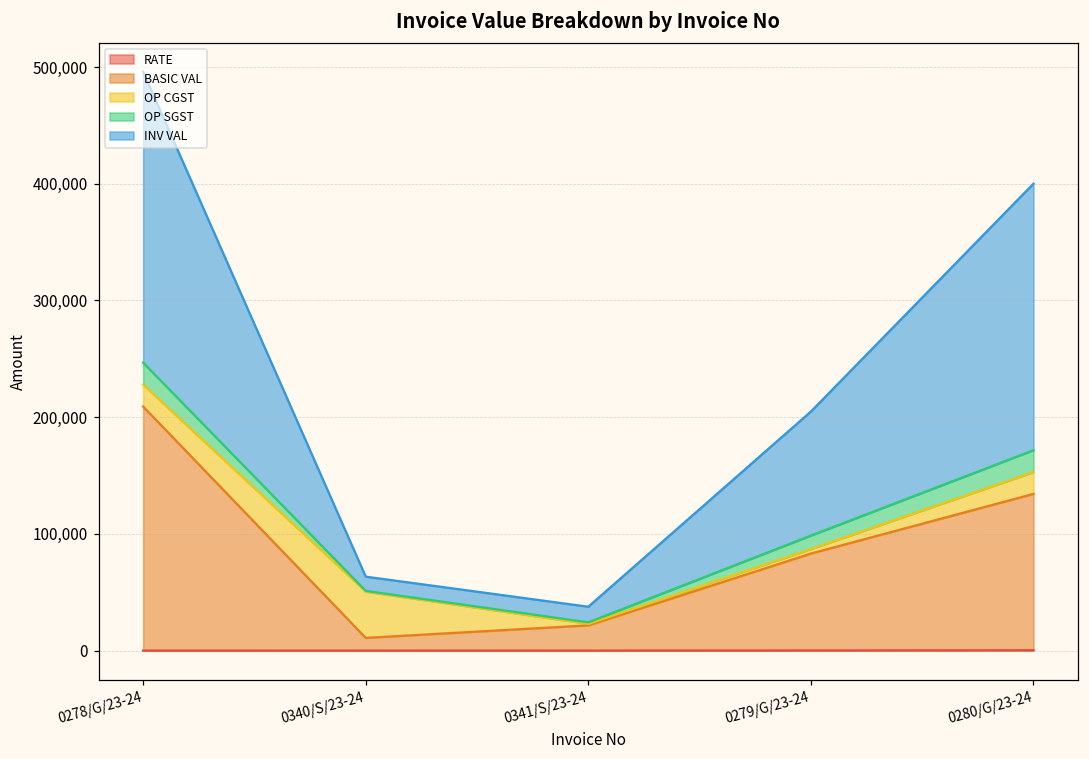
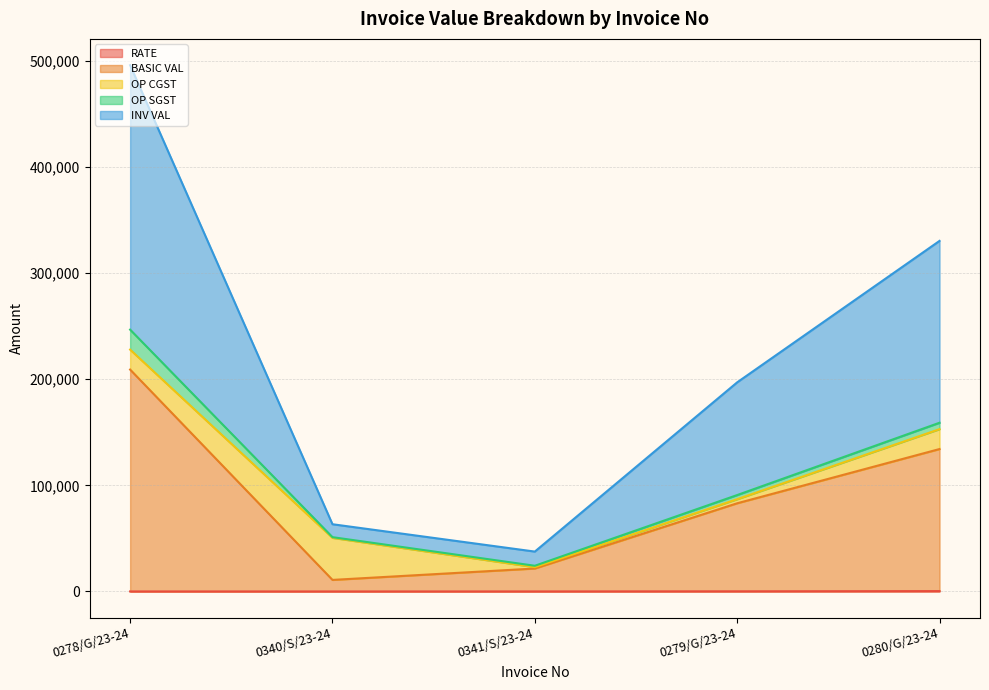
OP SGST, 0279/G/23-24: 12,000 -> 4,000
OP SGST, 0280/G/23-24: 19,000 -> 6,000
INV VAL, 0280/G/23-24: 228,000 -> 171,000
